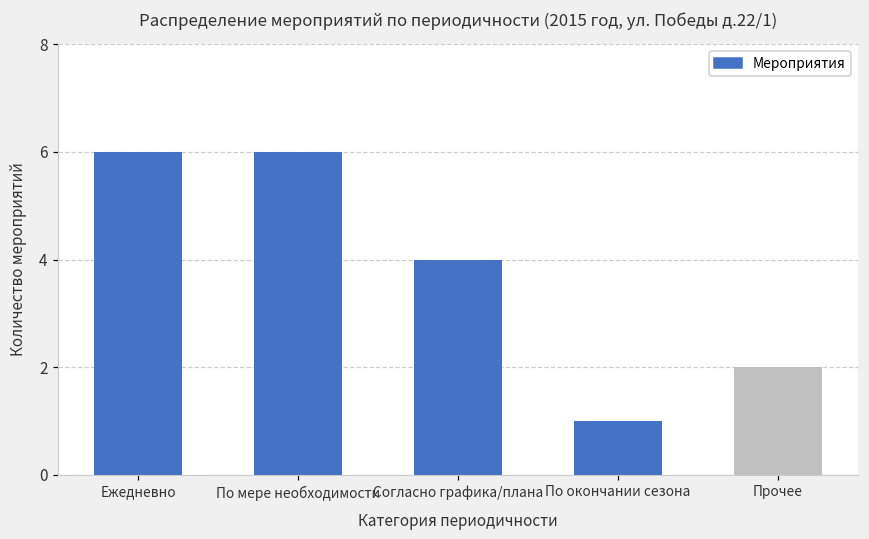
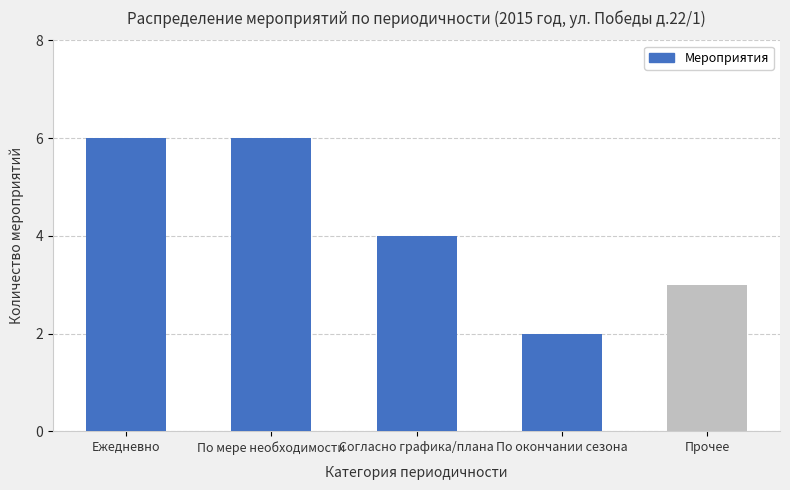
По окончании сезона: 1 -> 2
Прочее: 2 -> 3
